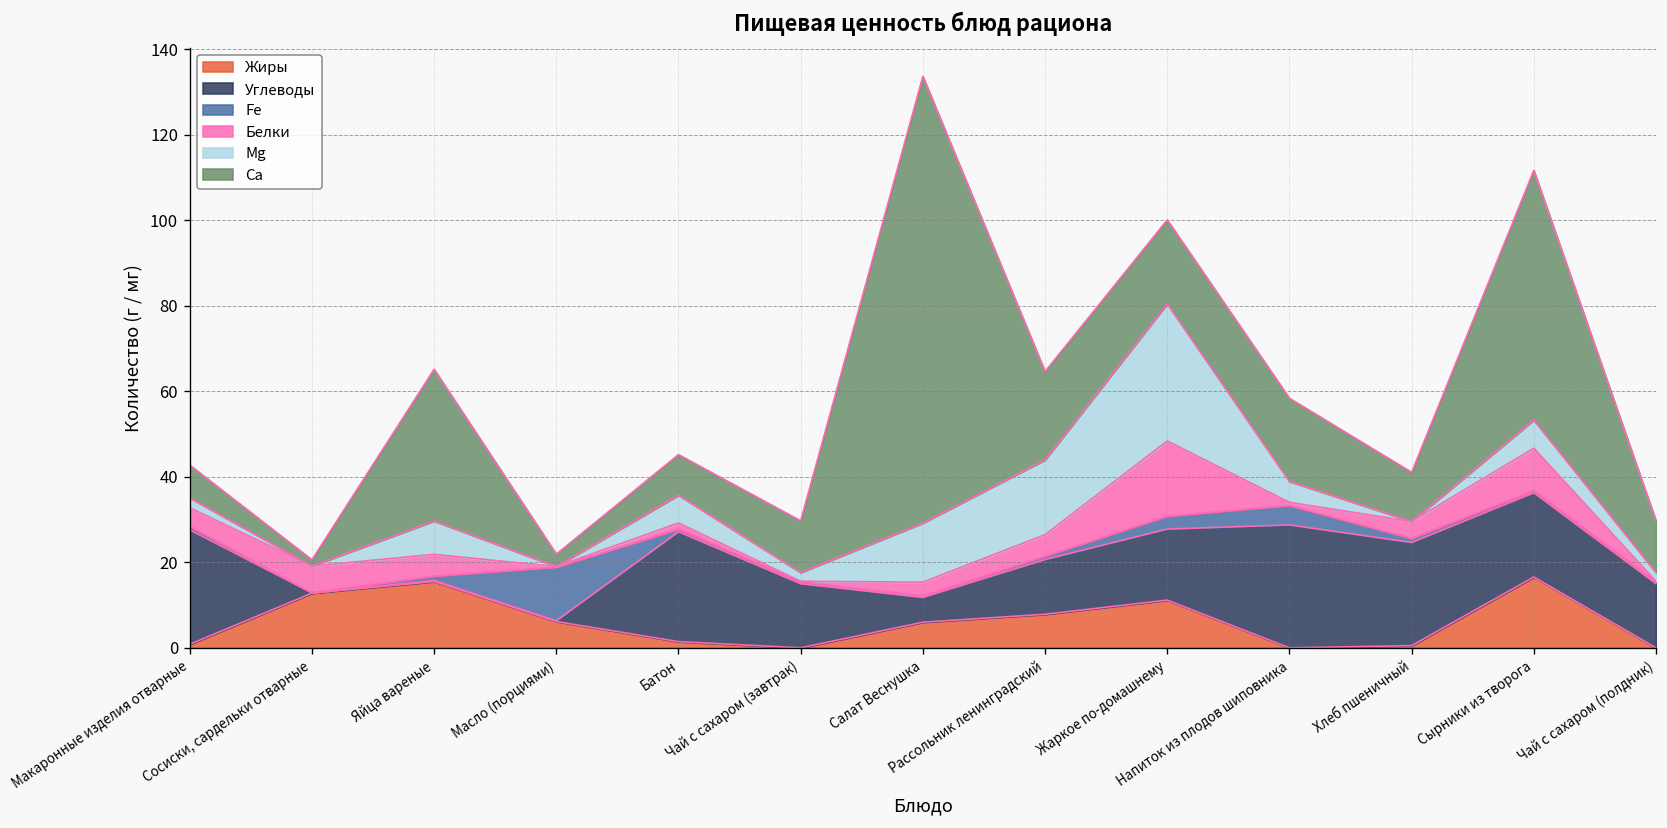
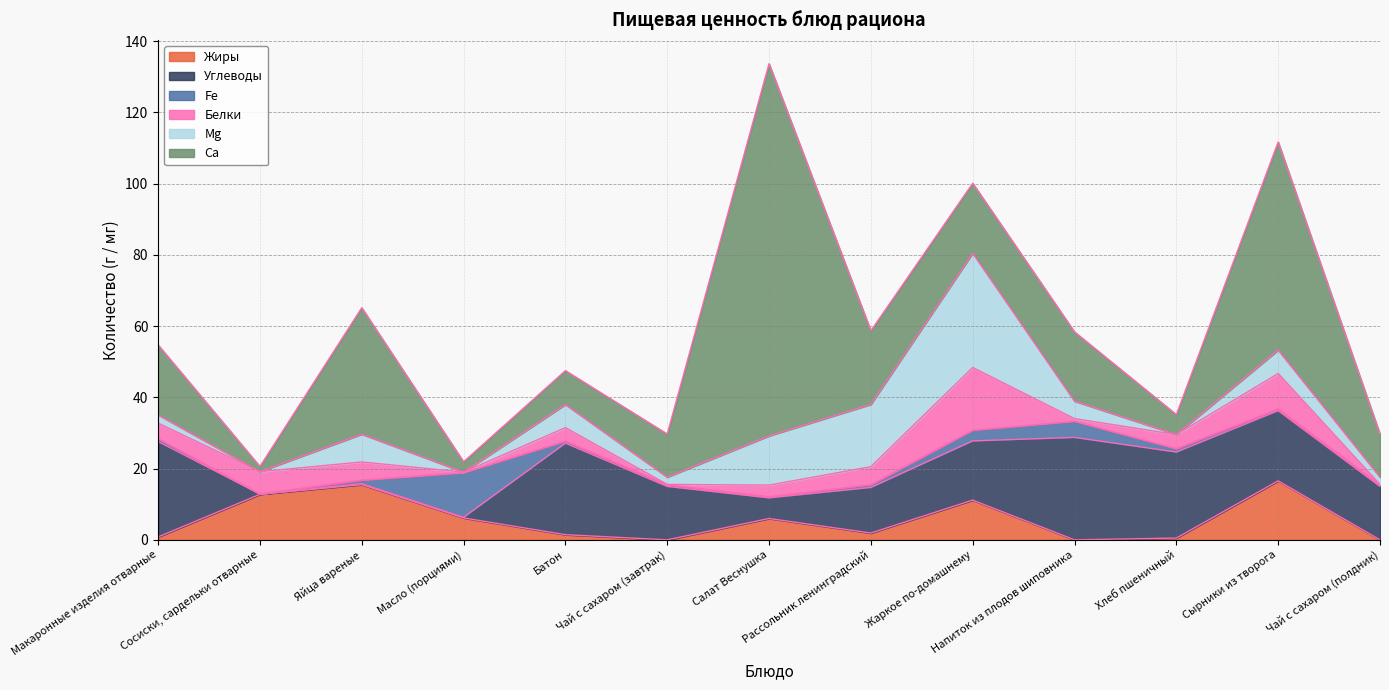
Ca, Макаронные изделия отварные: 8 -> 20
Белки, Батон: 1 -> 4
Жиры, Рассольник ленинградский: 8 -> 2
Ca, Хлеб пшеничный: 12 -> 6
